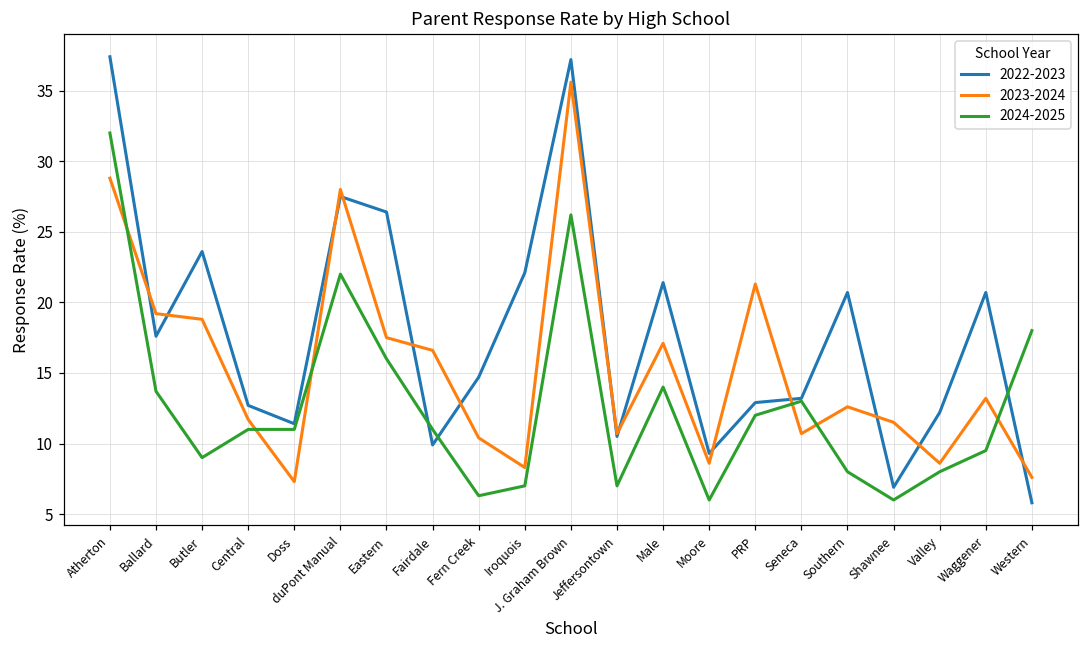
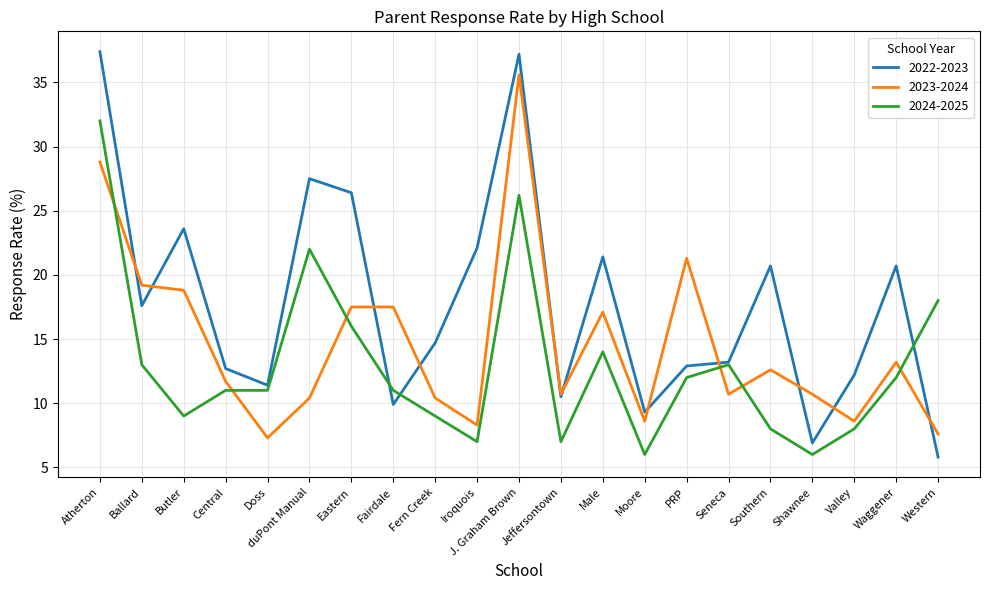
2024-2025, Ballard: 13.7 -> 13.0
2023-2024, duPont Manual: 28.0 -> 10.4
2023-2024, Fairdale: 16.6 -> 17.5
2024-2025, Fern Creek: 6.3 -> 9.0
2023-2024, Shawnee: 11.5 -> 10.7
2024-2025, Waggener: 9.5 -> 12.0
